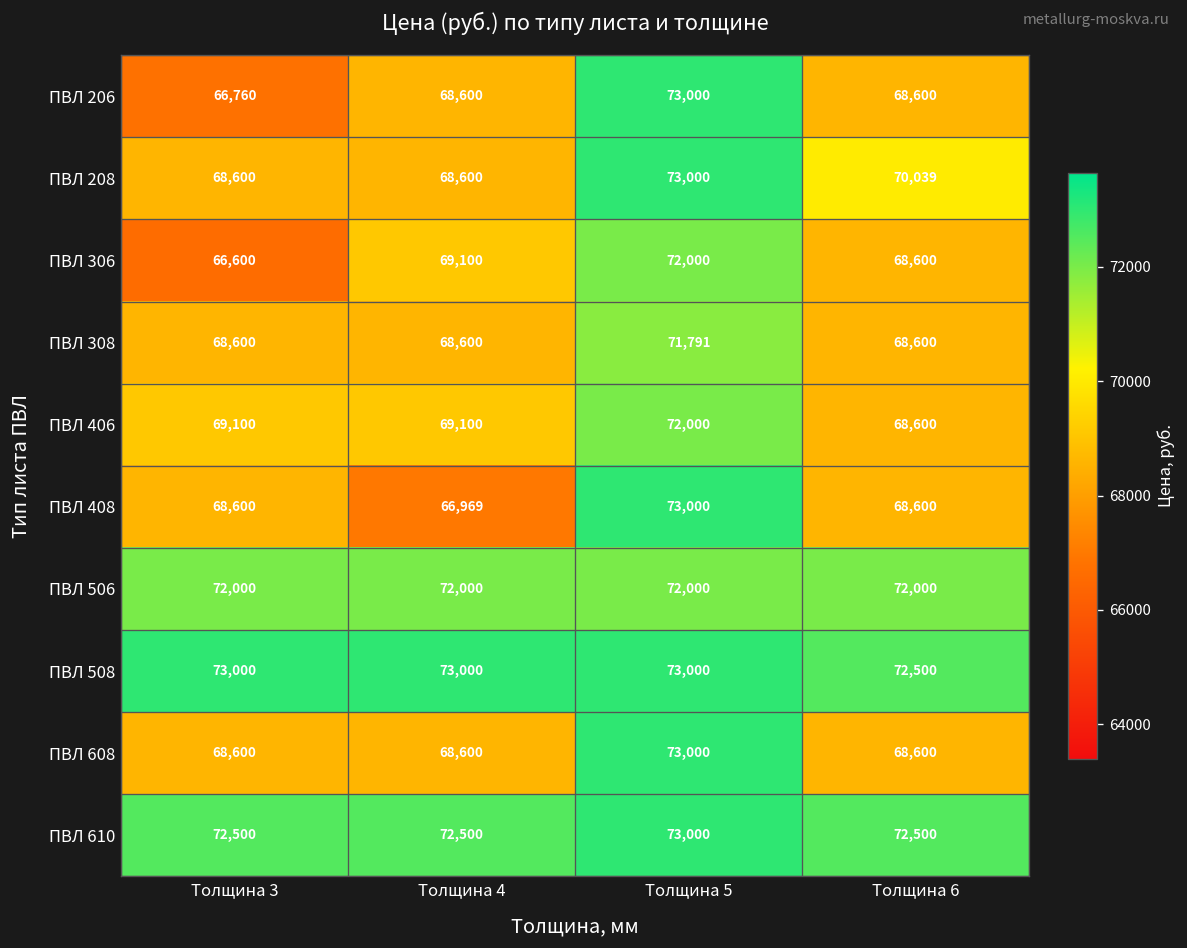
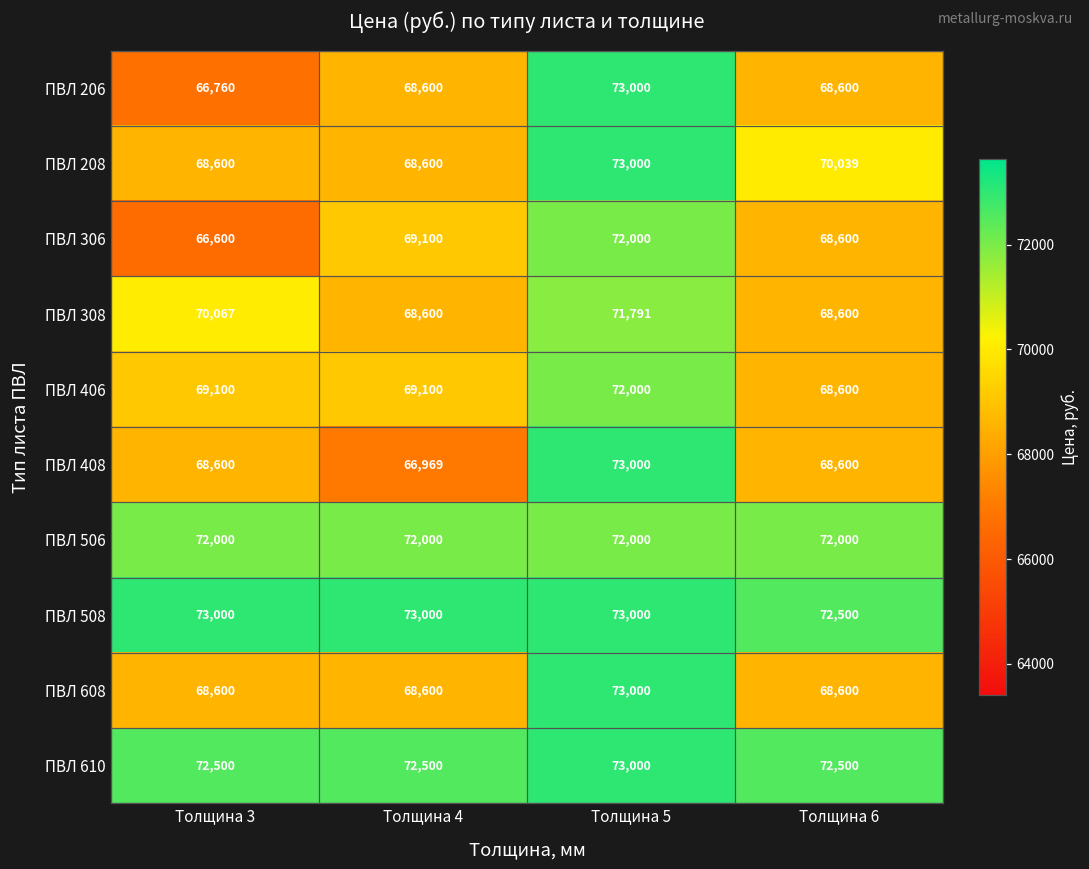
ПВЛ 308, Толщина 3: 68,600 -> 70,067
